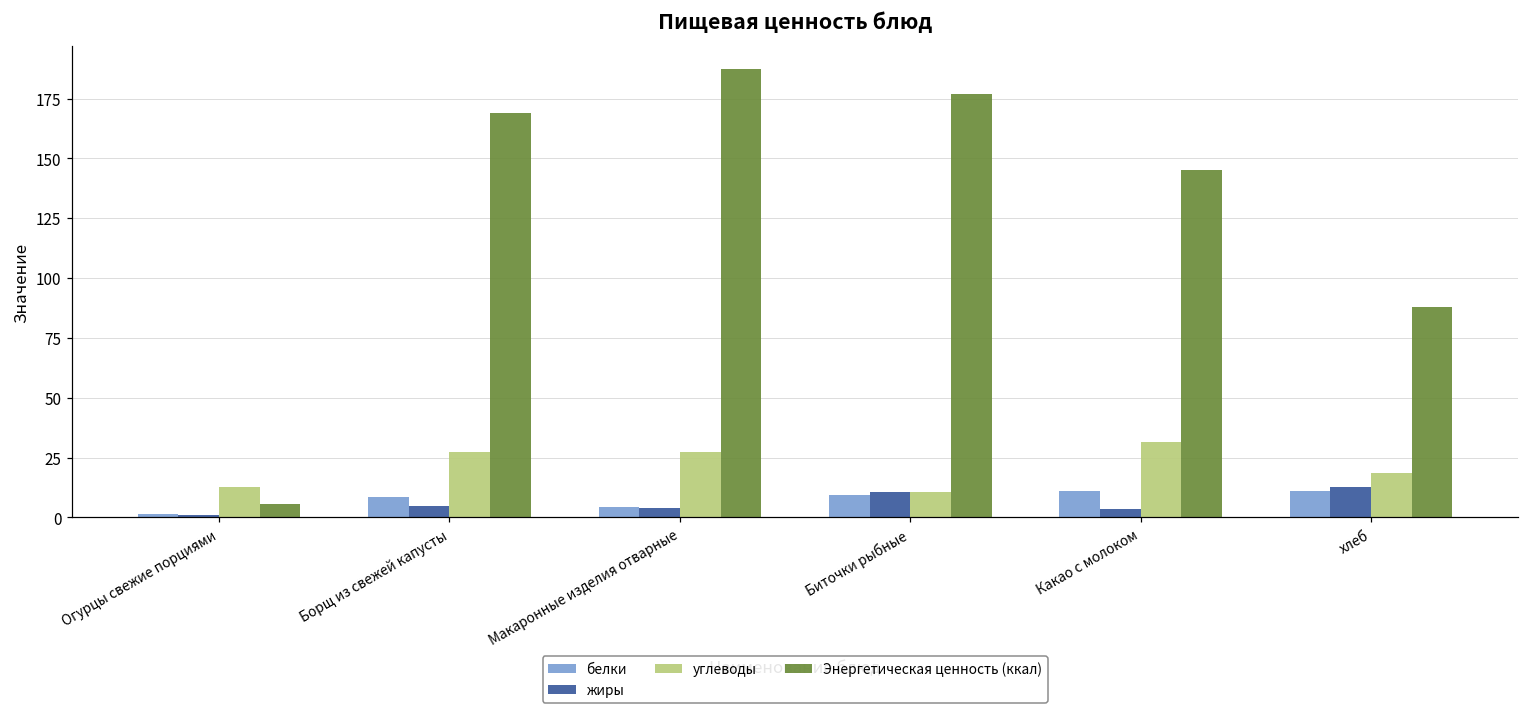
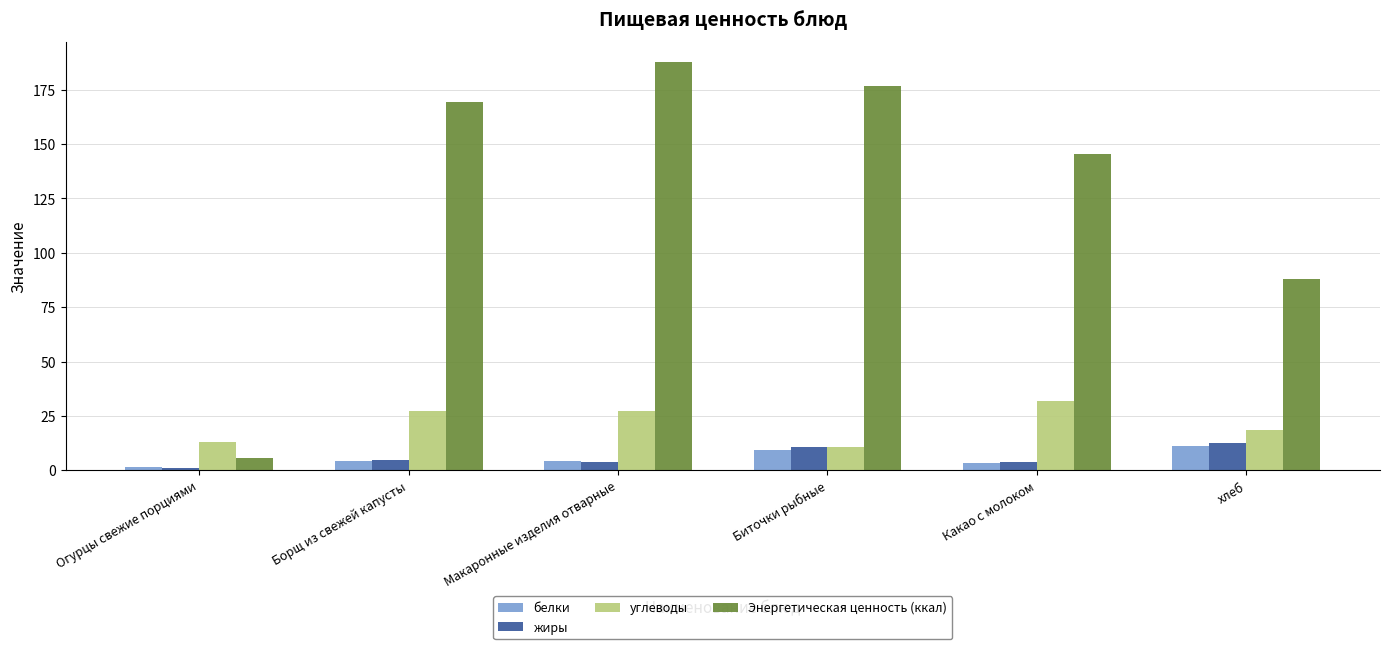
белки, Борщ из свежей капусты: 8 -> 4
белки, Какао с молоком: 11 -> 4
